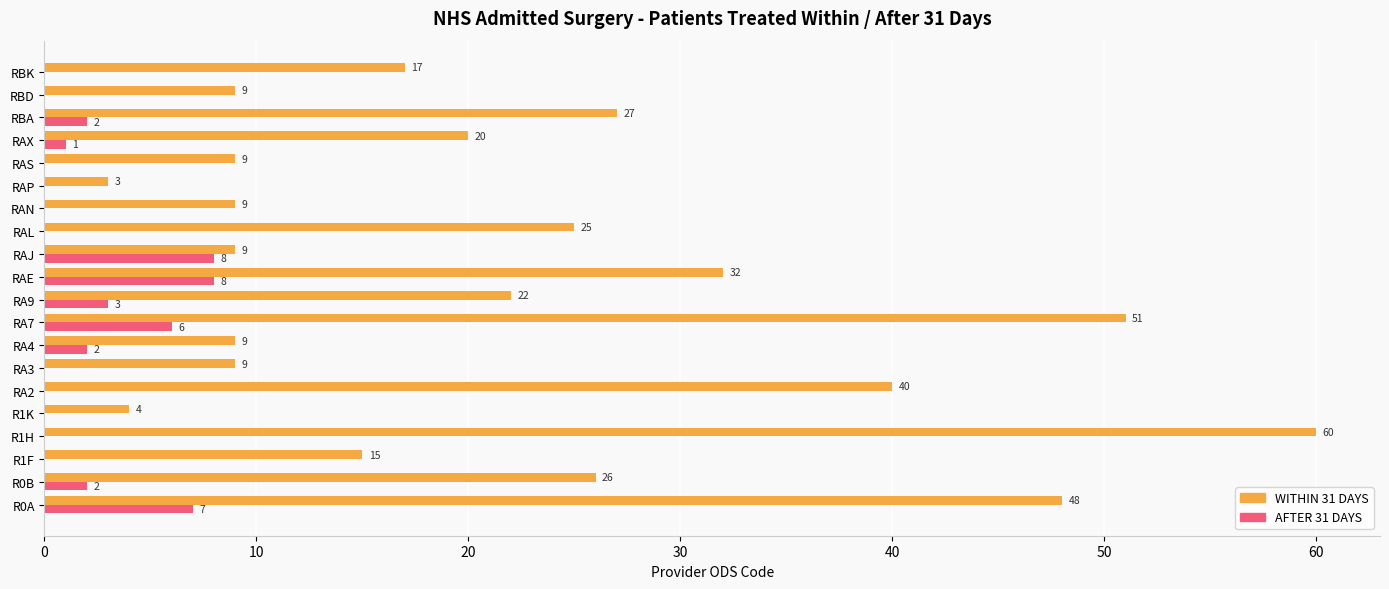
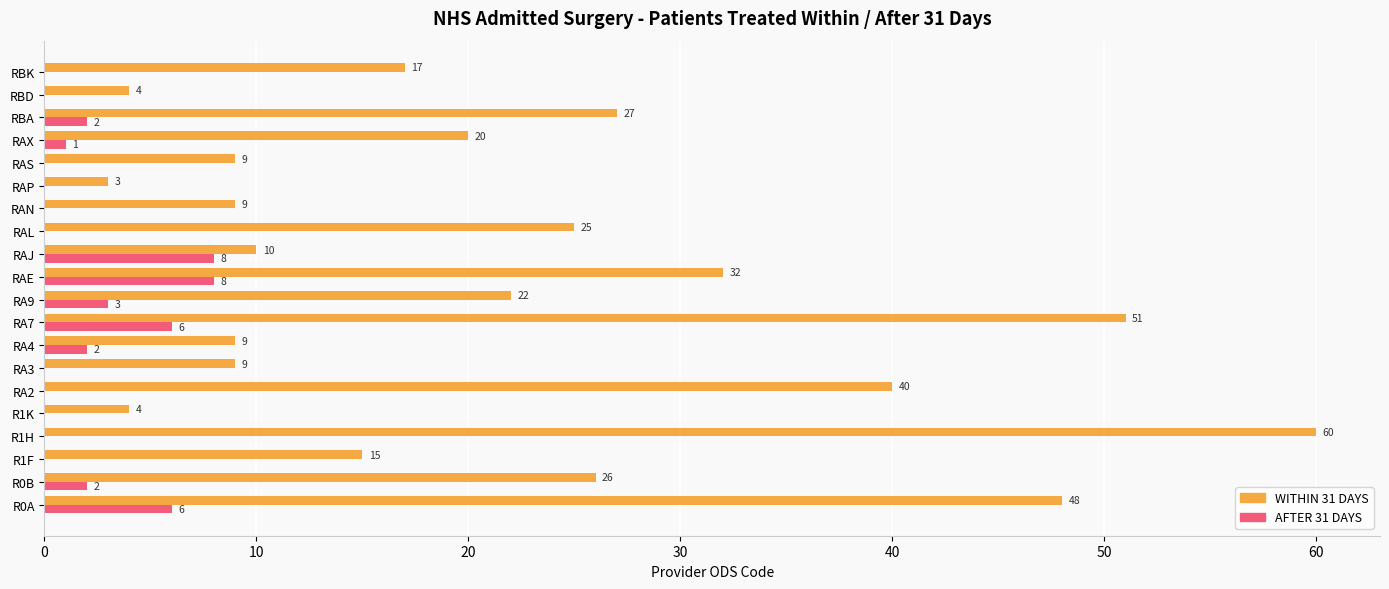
WITHIN 31 DAYS, RBD: 9 -> 4
WITHIN 31 DAYS, RAJ: 9 -> 10
AFTER 31 DAYS, R0A: 7 -> 6
